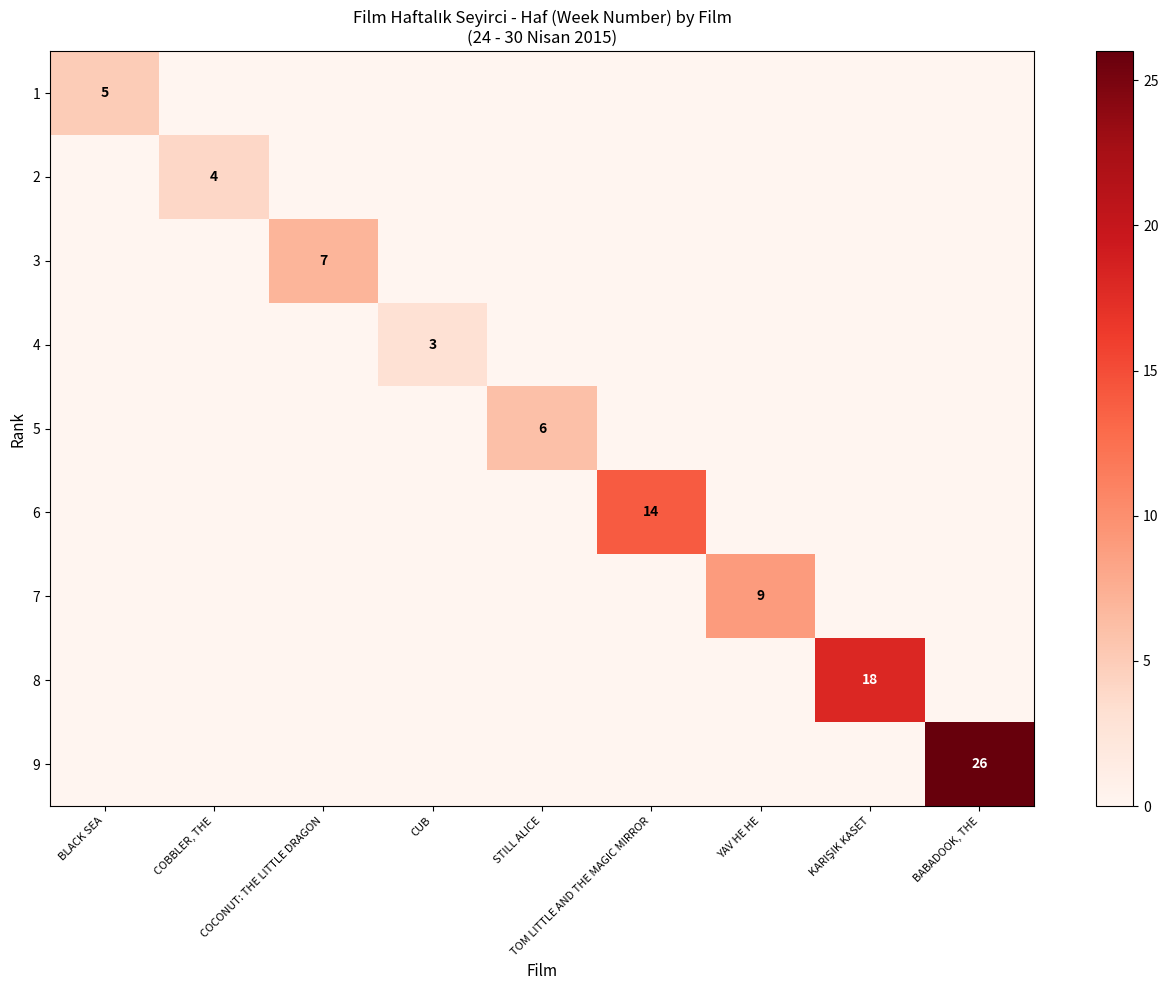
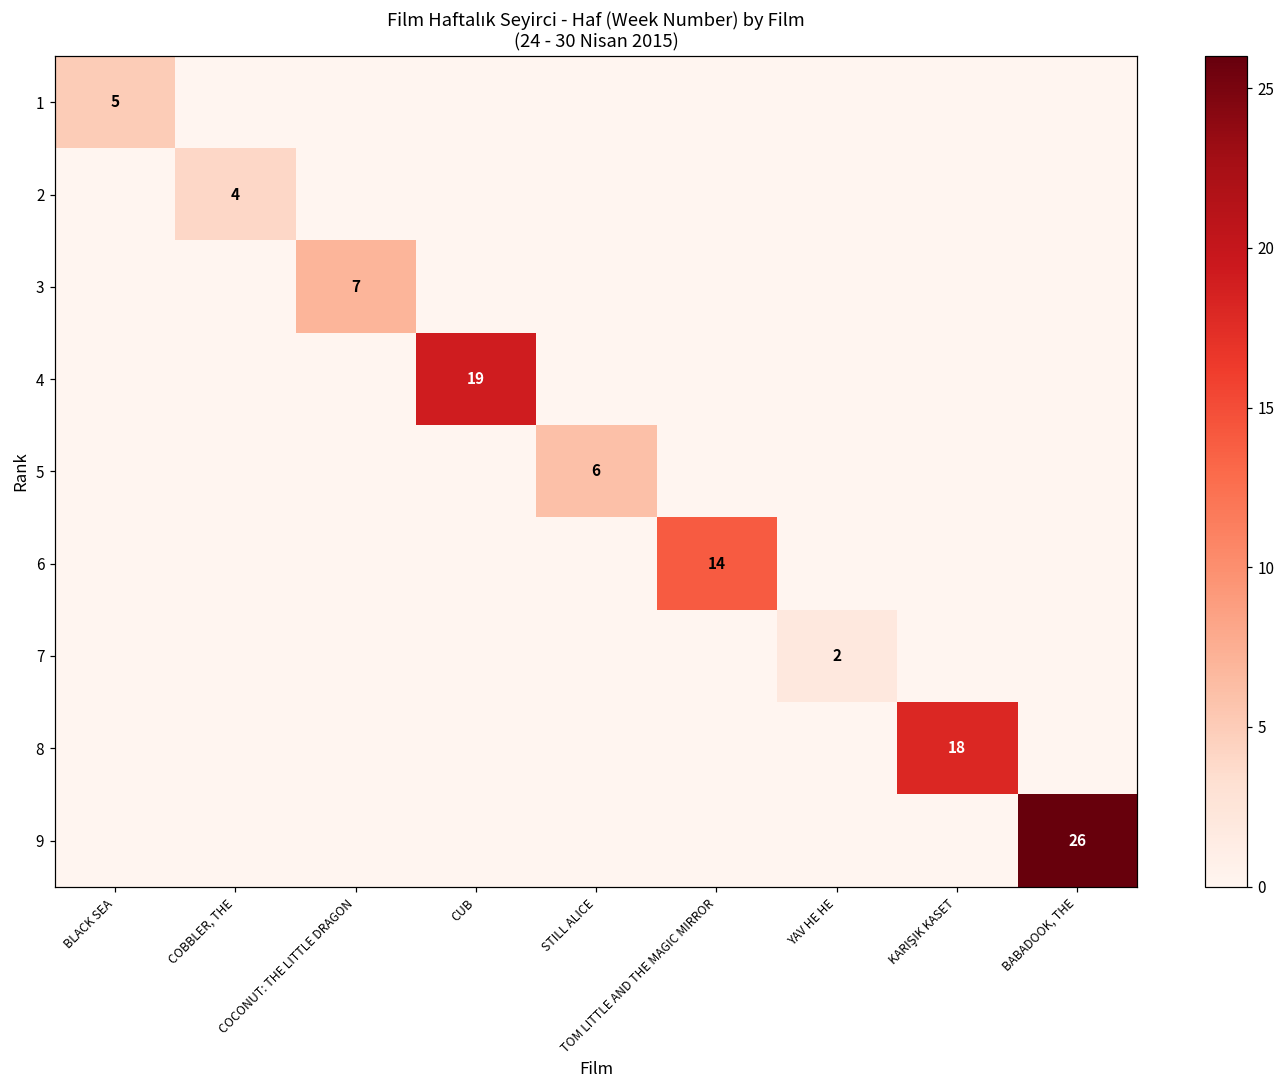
4, CUB: 3 -> 19
7, YAV HE HE: 9 -> 2
